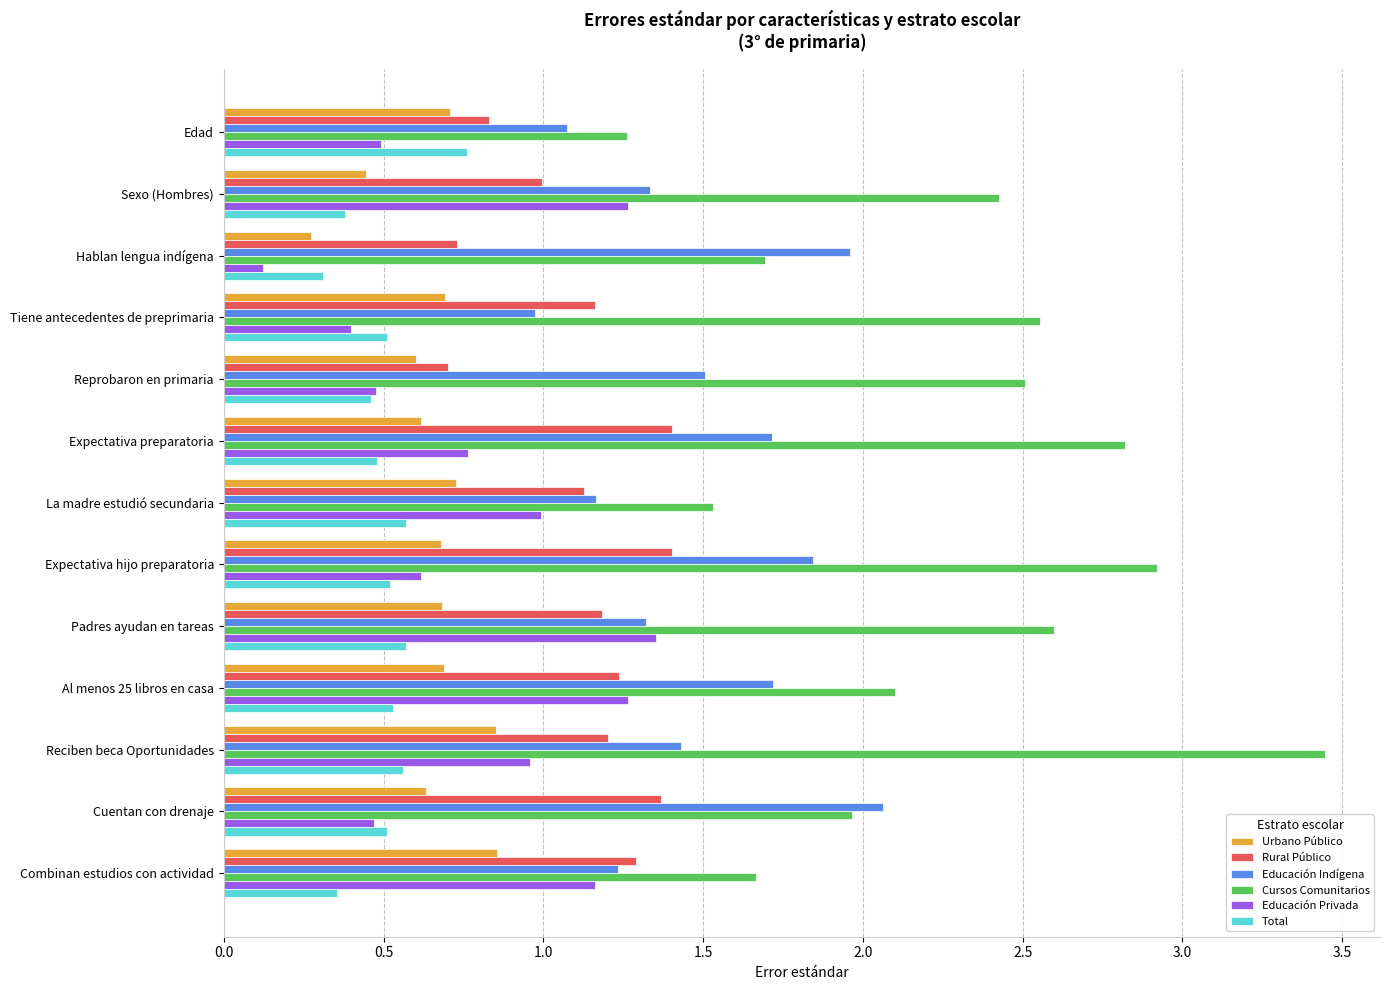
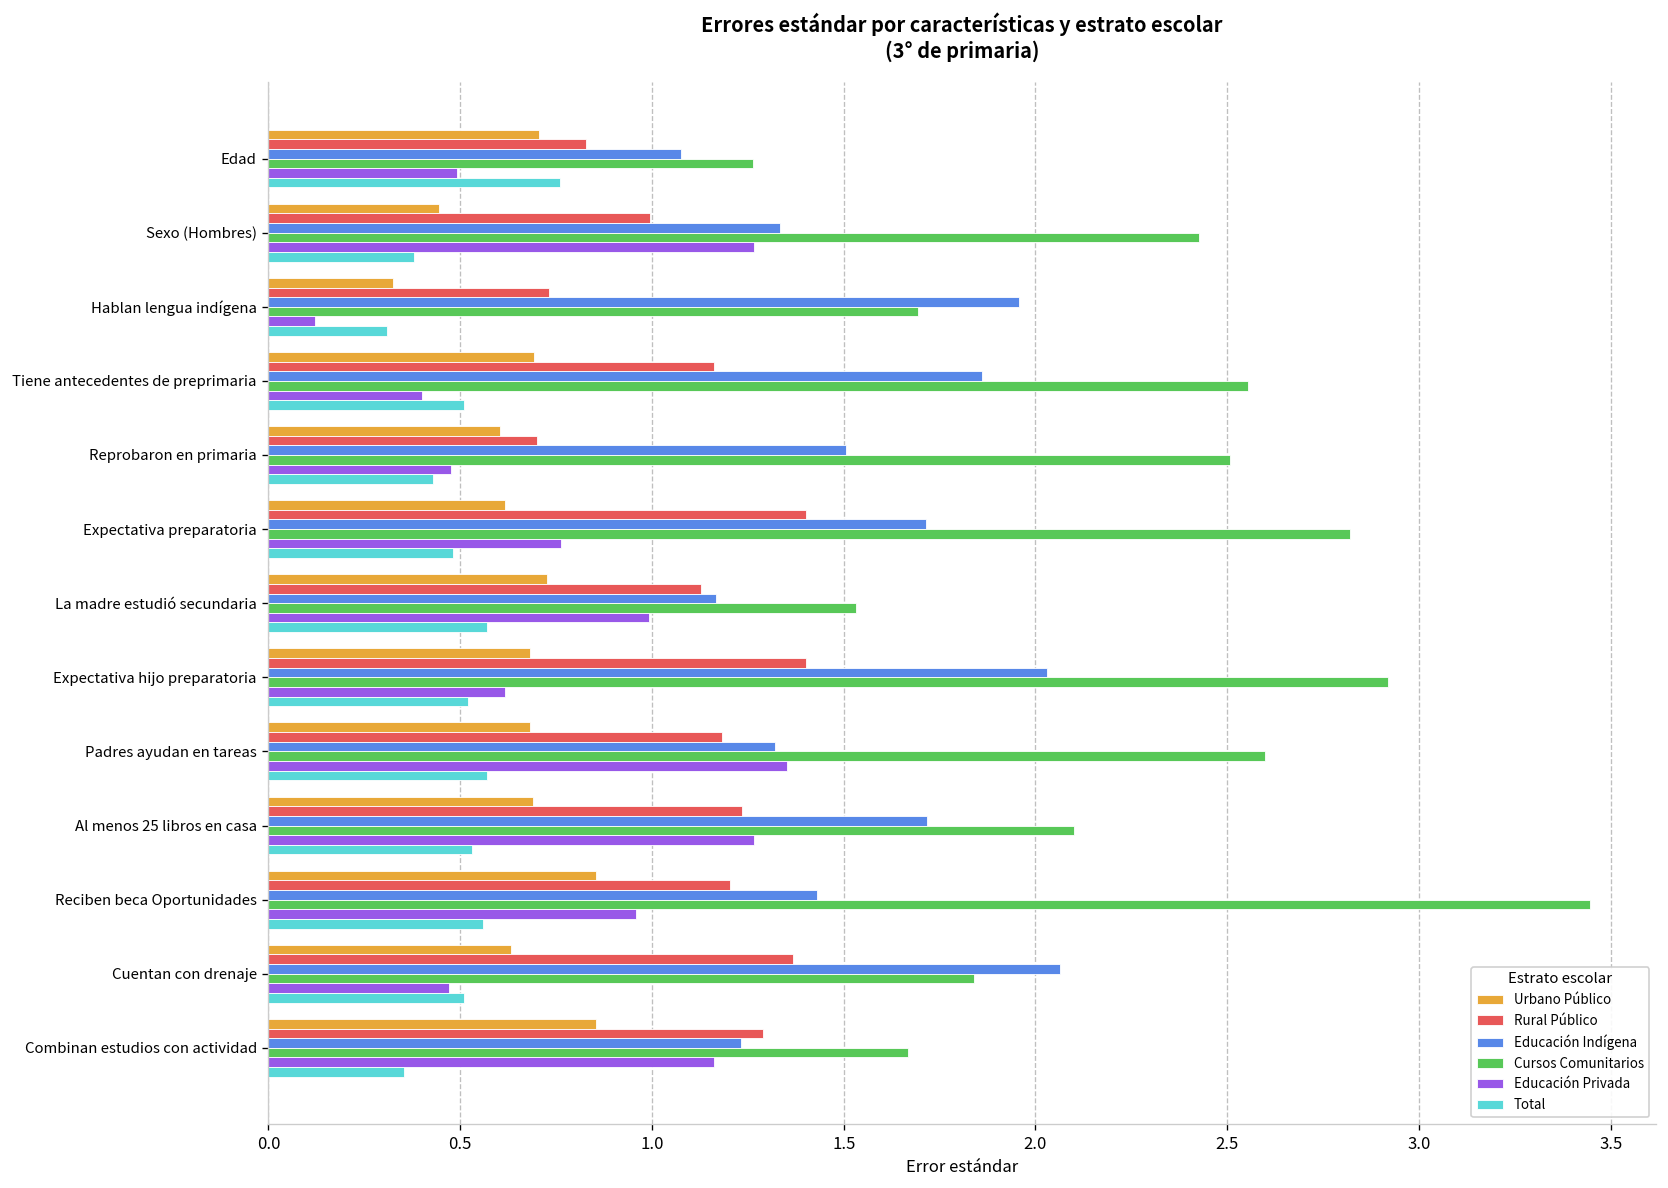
Urbano Público, Hablan lengua indígena: 0.27 -> 0.33
Educación Indígena, Tiene antecedentes de preprimaria: 0.97 -> 1.86
Total, Reprobaron en primaria: 0.46 -> 0.43
Educación Indígena, Expectativa hijo preparatoria: 1.84 -> 2.03
Cursos Comunitarios, Cuentan con drenaje: 1.97 -> 1.84
